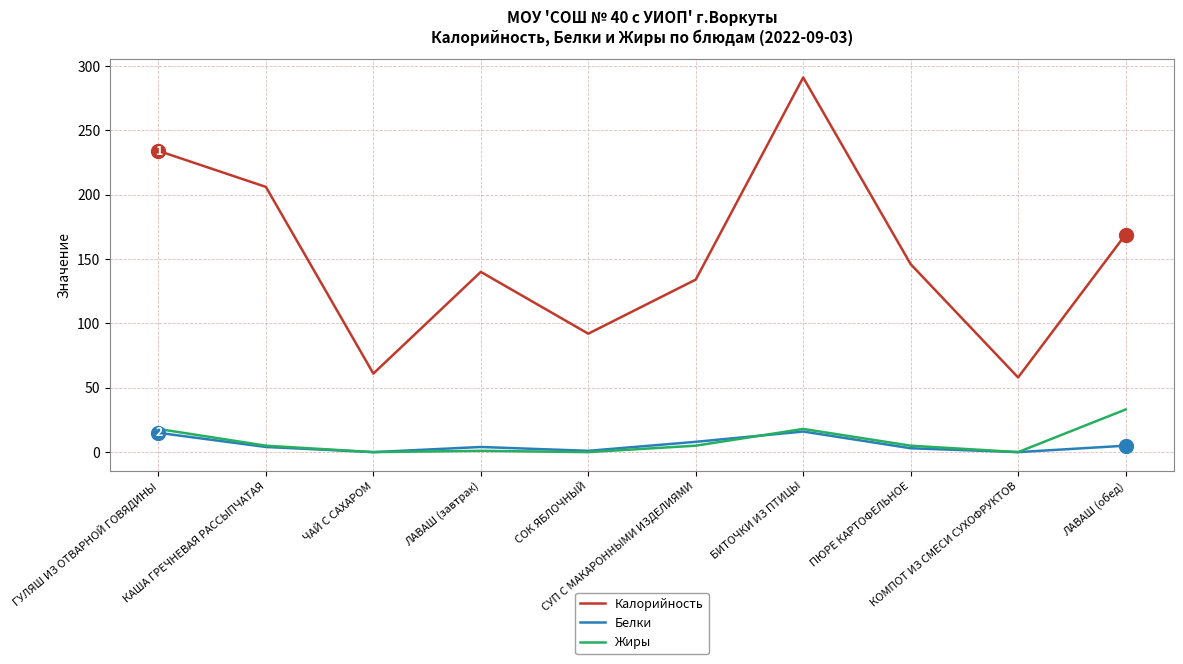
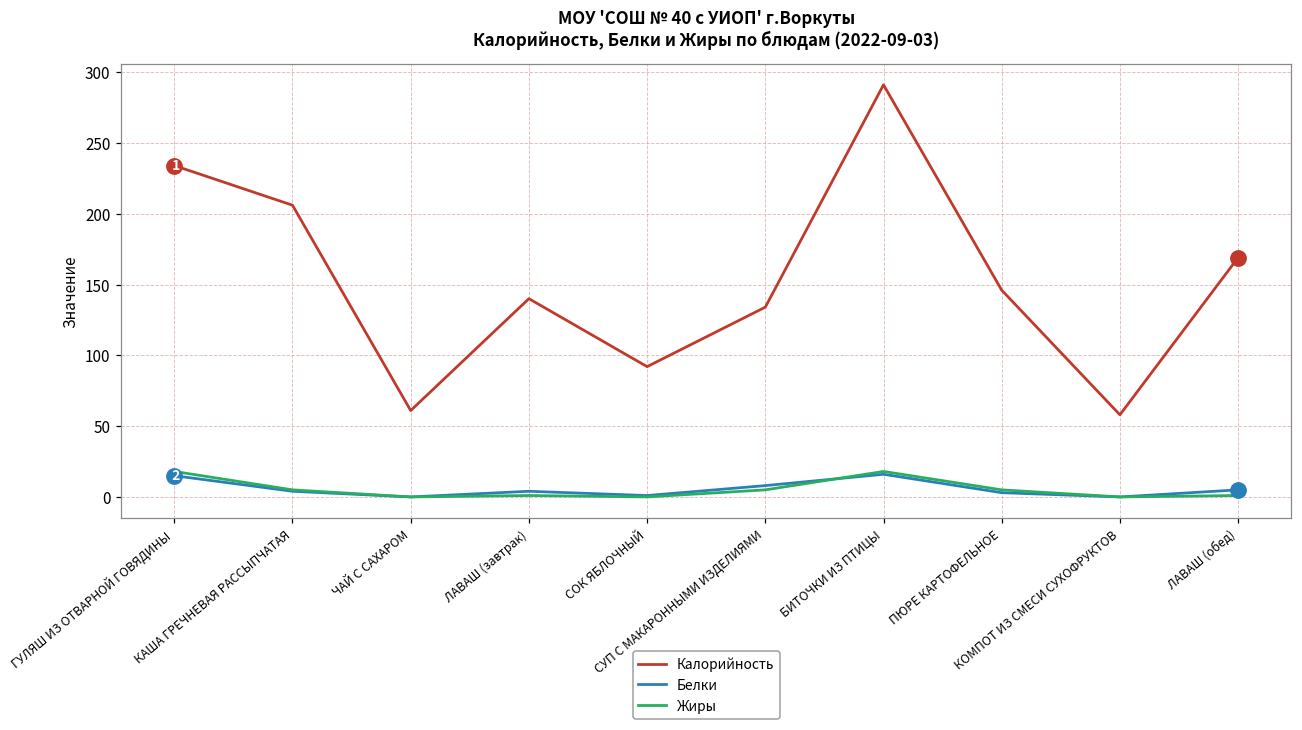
Жиры, ЛАВАШ (обед): 33 -> 1
